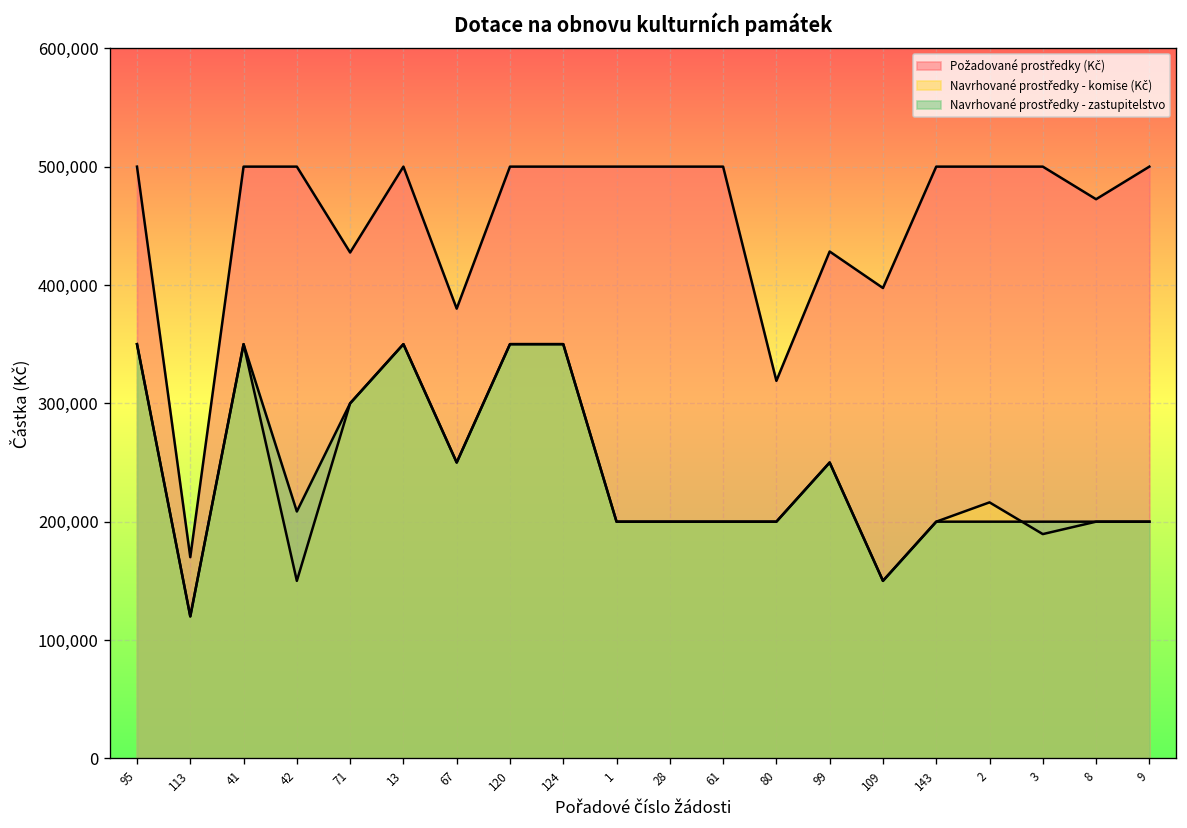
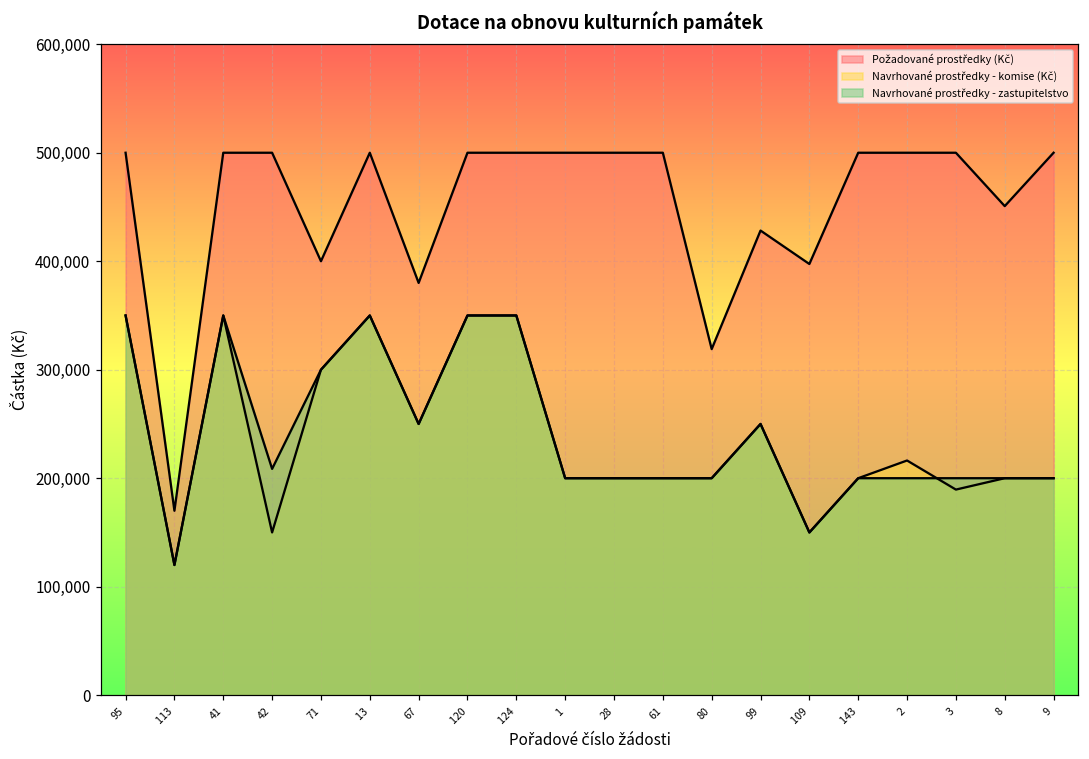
Požadované prostředky (Kč), 71: 430,000 -> 400,000
Požadované prostředky (Kč), 8: 470,000 -> 450,000
